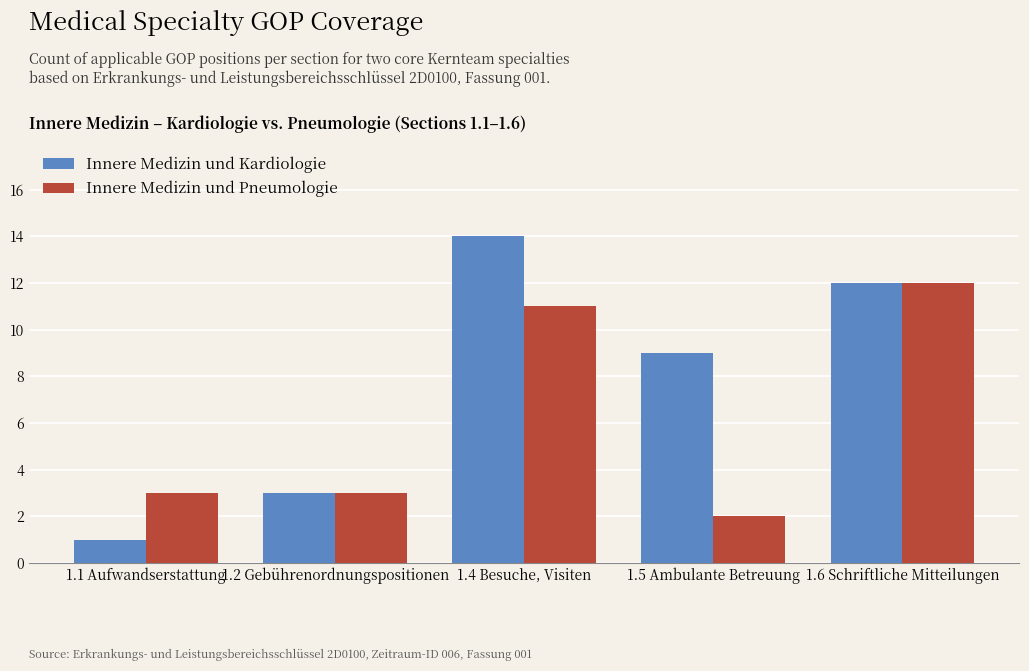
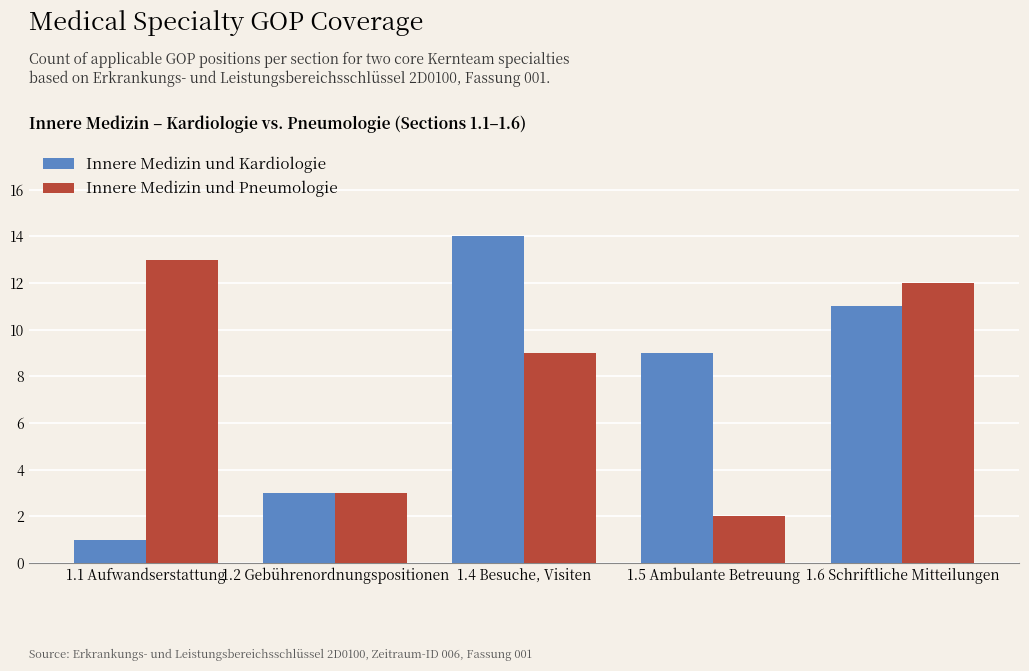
Innere Medizin und Pneumologie, 1.1 Aufwandserstattung: 3 -> 13
Innere Medizin und Pneumologie, 1.4 Besuche, Visiten: 11 -> 9
Innere Medizin und Kardiologie, 1.6 Schriftliche Mitteilungen: 12 -> 11
